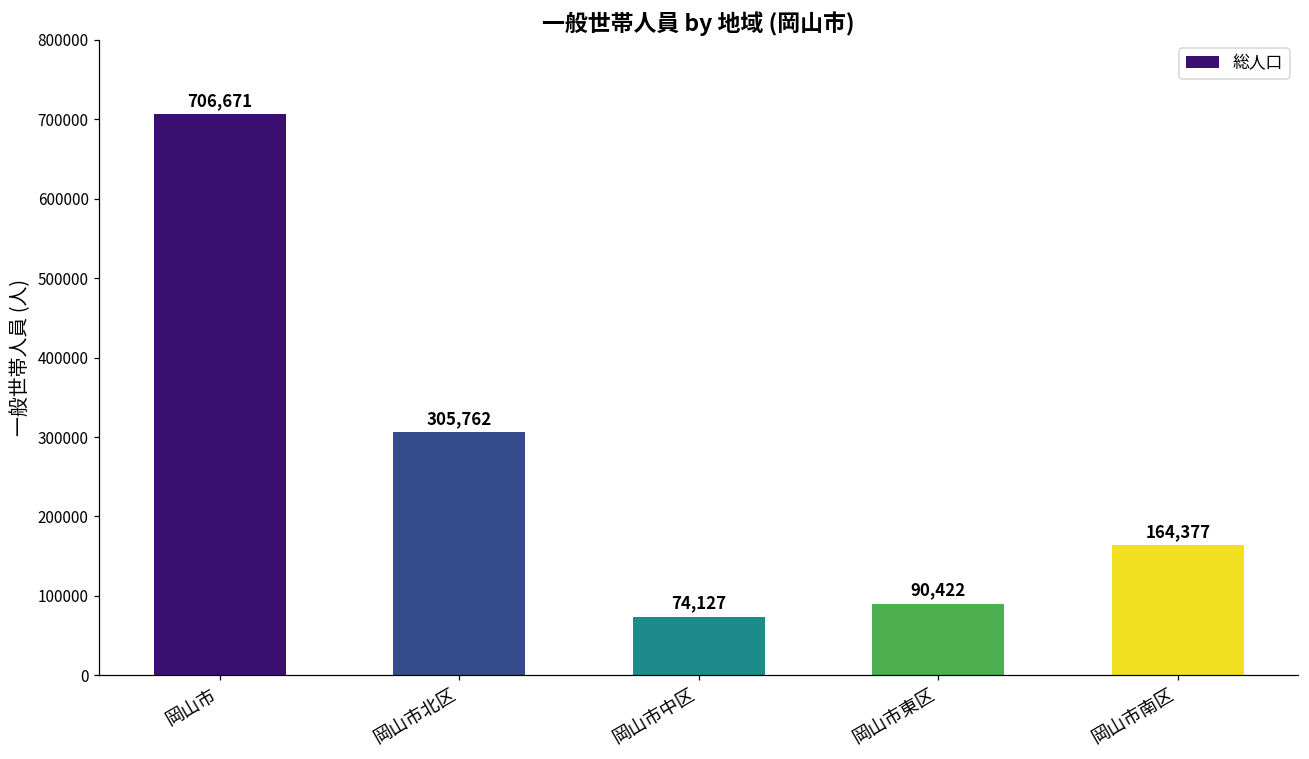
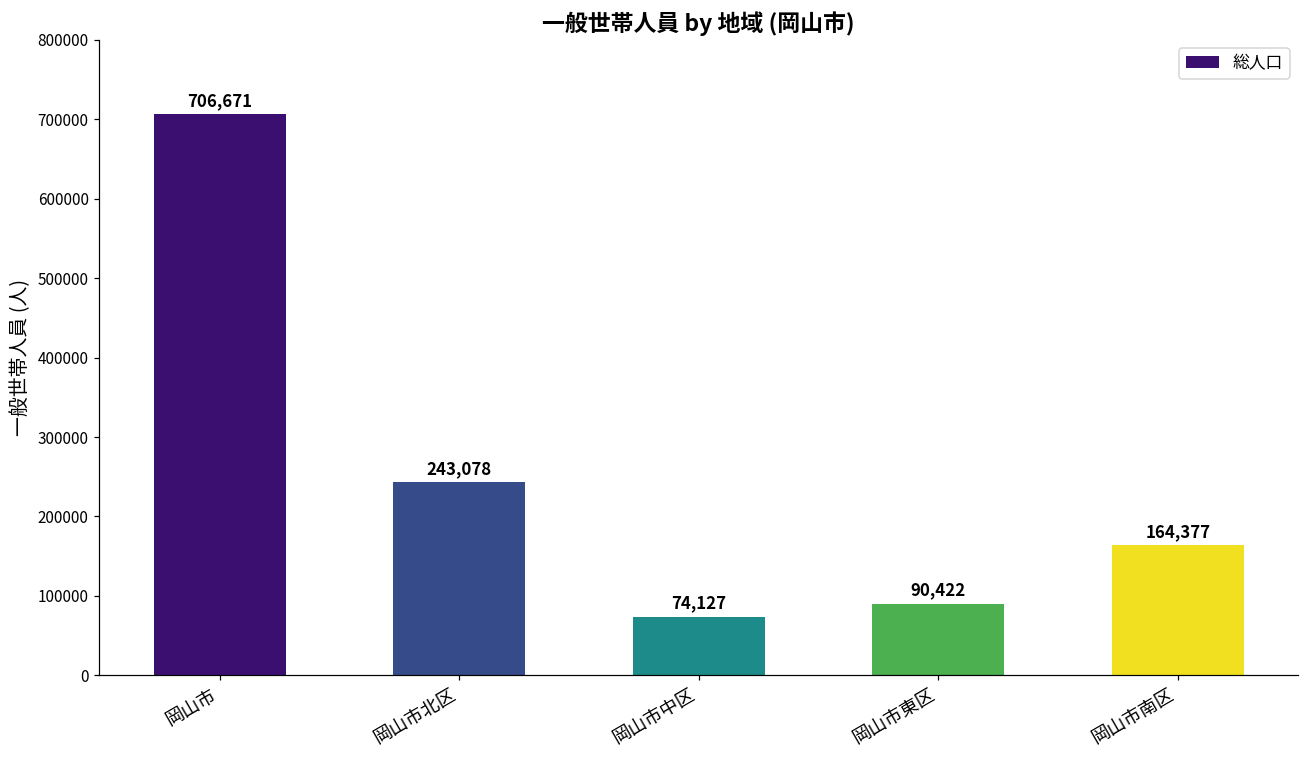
岡山市北区: 305,762 -> 243,078
